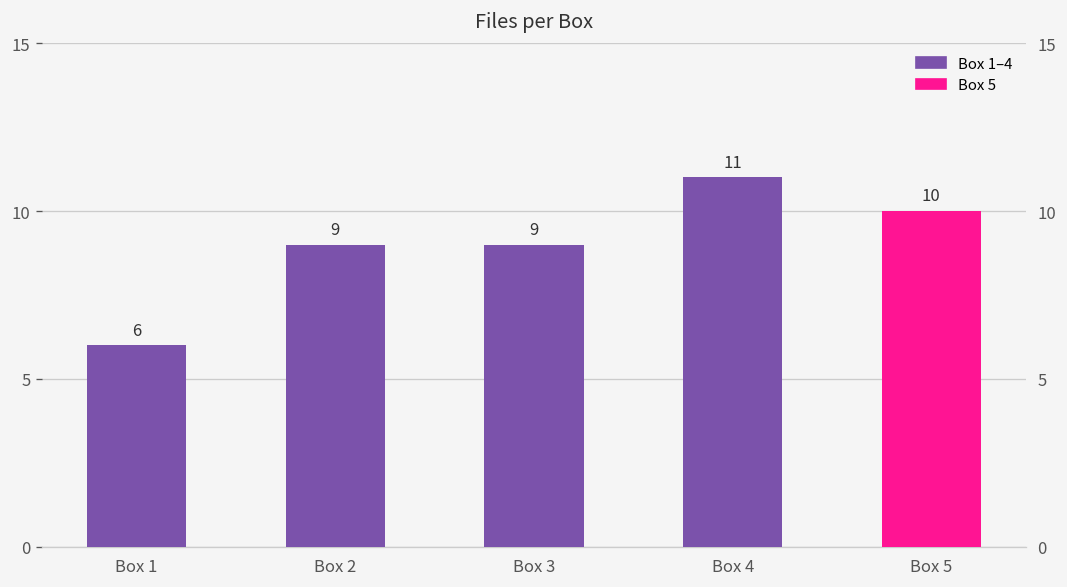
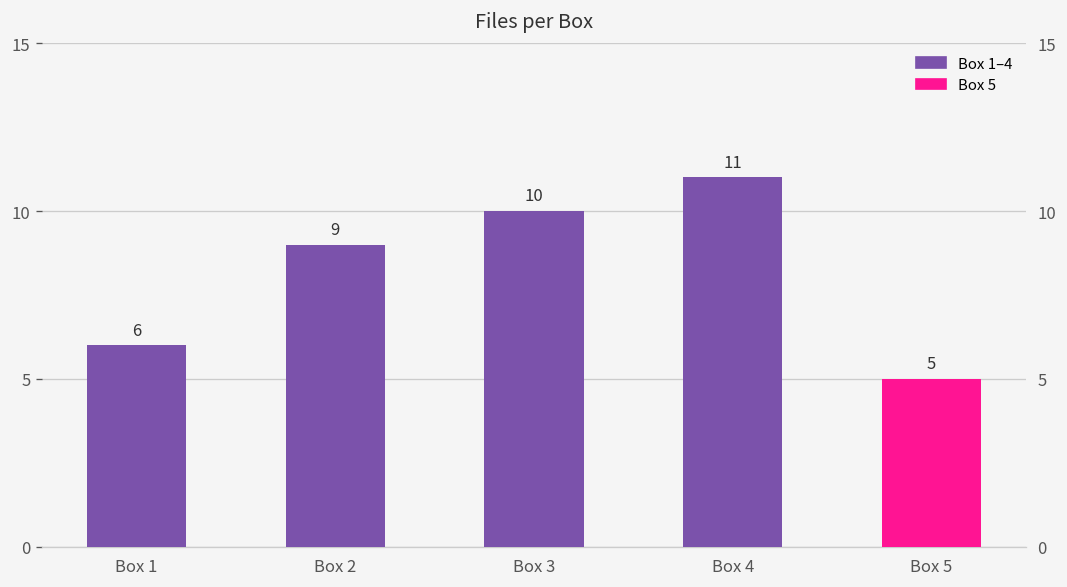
Box 3: 9 -> 10
Box 5: 10 -> 5
